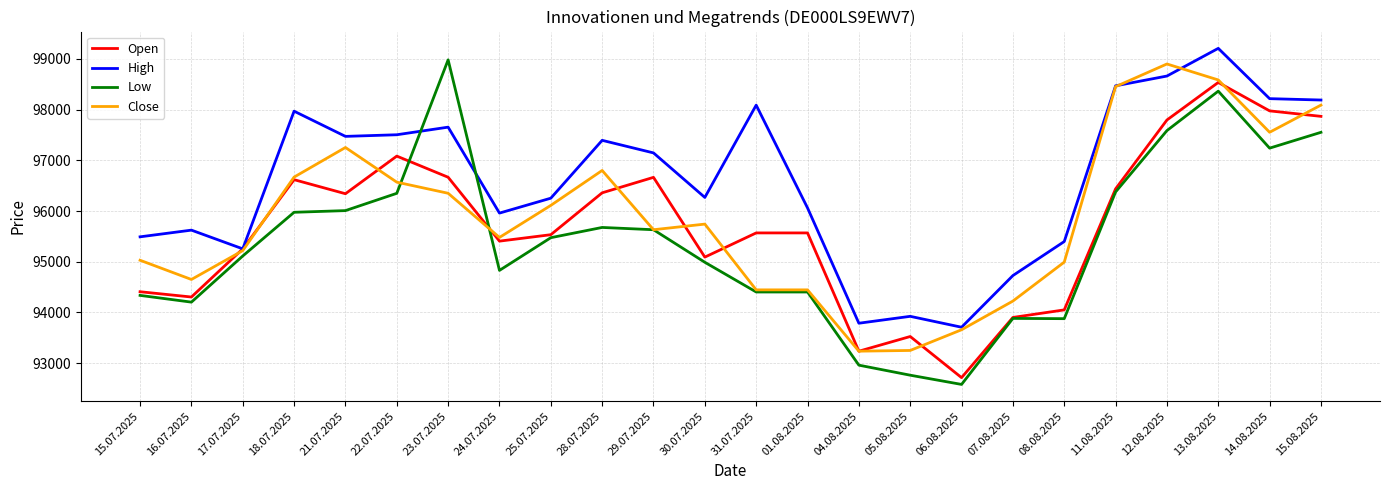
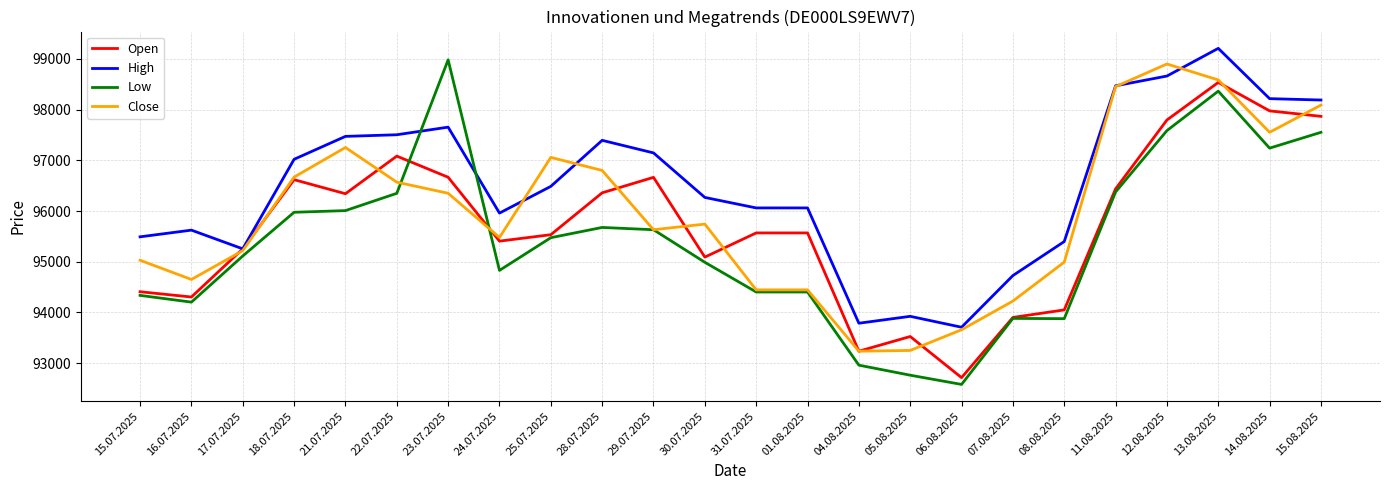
High, 18.07.2025: 98000 -> 97000
High, 25.07.2025: 96300 -> 96500
Close, 25.07.2025: 96100 -> 97100
High, 31.07.2025: 98100 -> 96100
